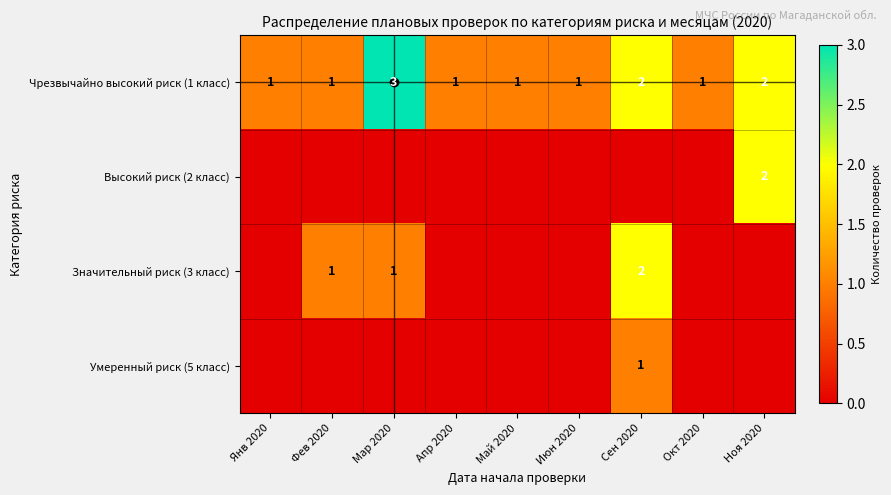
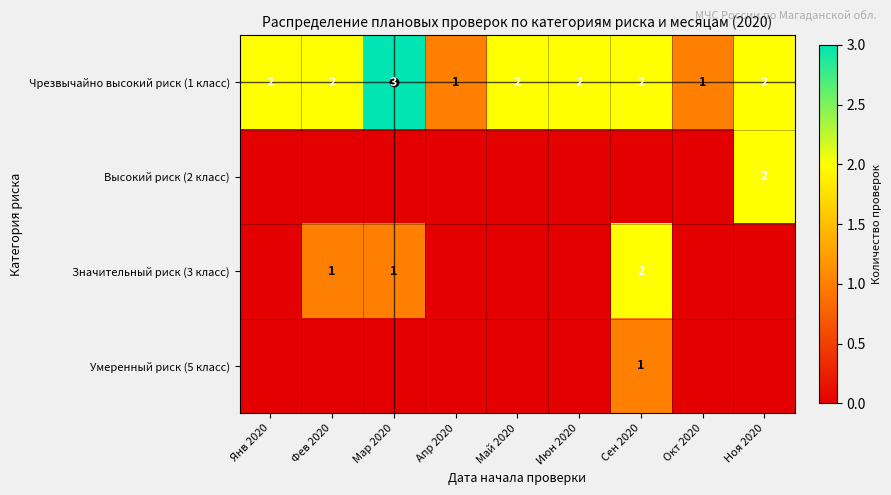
Чрезвычайно высокий риск (1 класс), Янв 2020: 1 -> 2
Чрезвычайно высокий риск (1 класс), Фев 2020: 1 -> 2
Чрезвычайно высокий риск (1 класс), Май 2020: 1 -> 2
Чрезвычайно высокий риск (1 класс), Июн 2020: 1 -> 2
